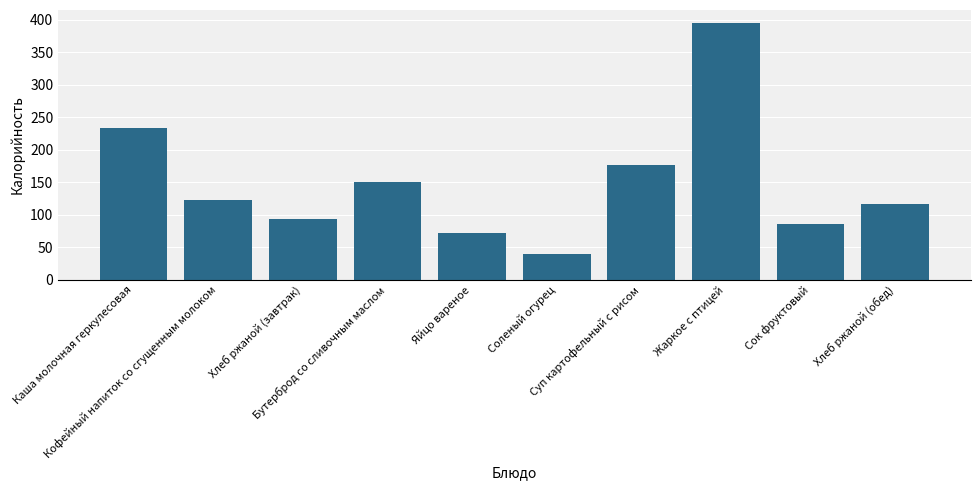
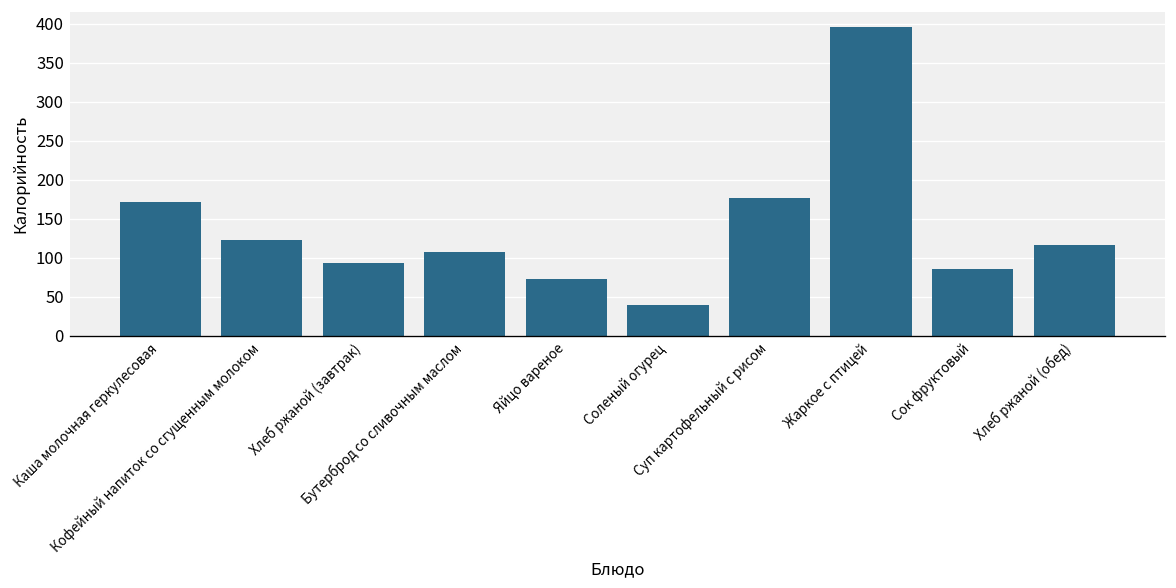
Каша молочная геркулесовая: 230 -> 170
Бутерброд со сливочным маслом: 150 -> 110
